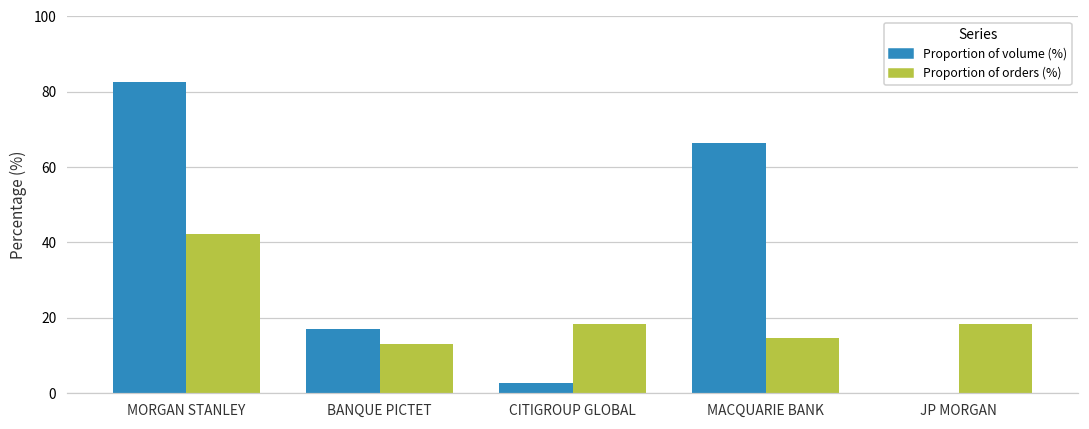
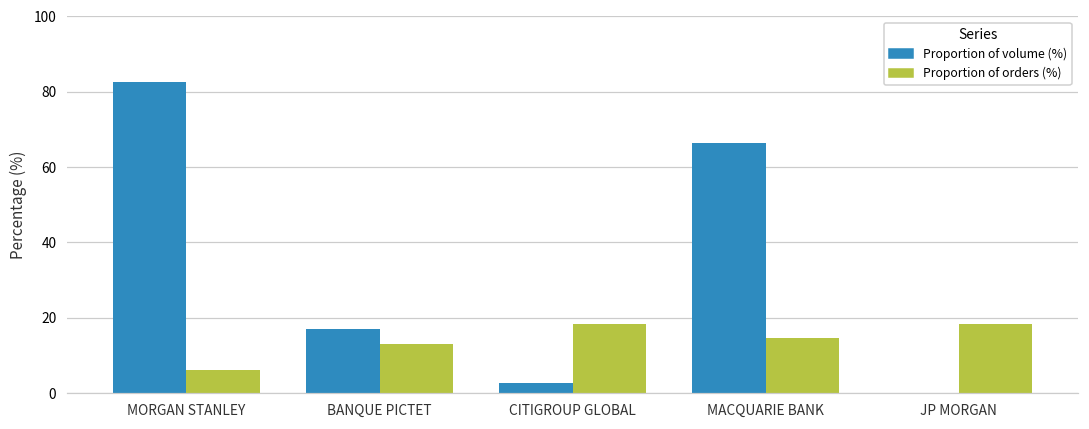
Proportion of orders (%), MORGAN STANLEY: 42 -> 6
